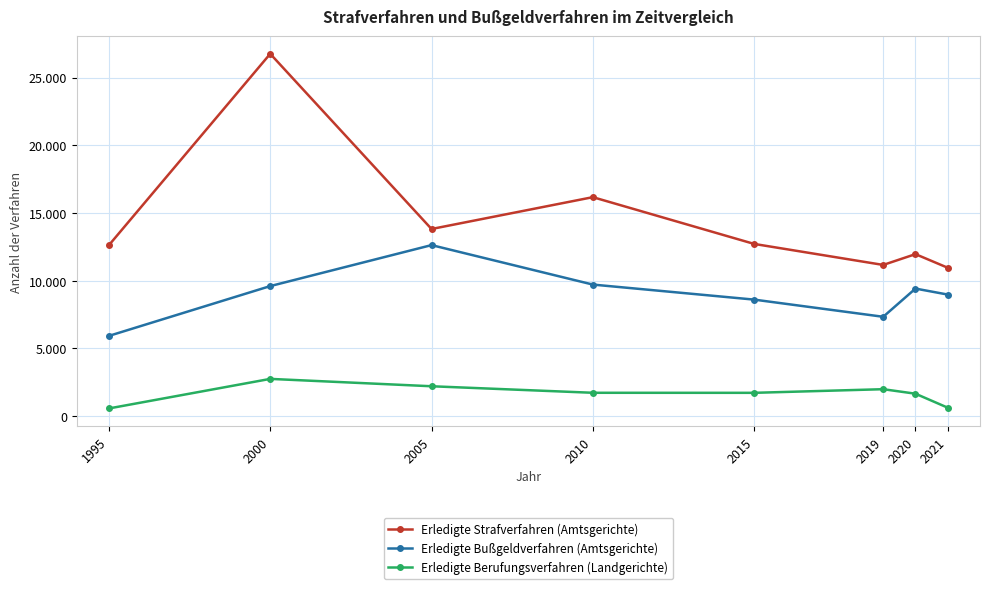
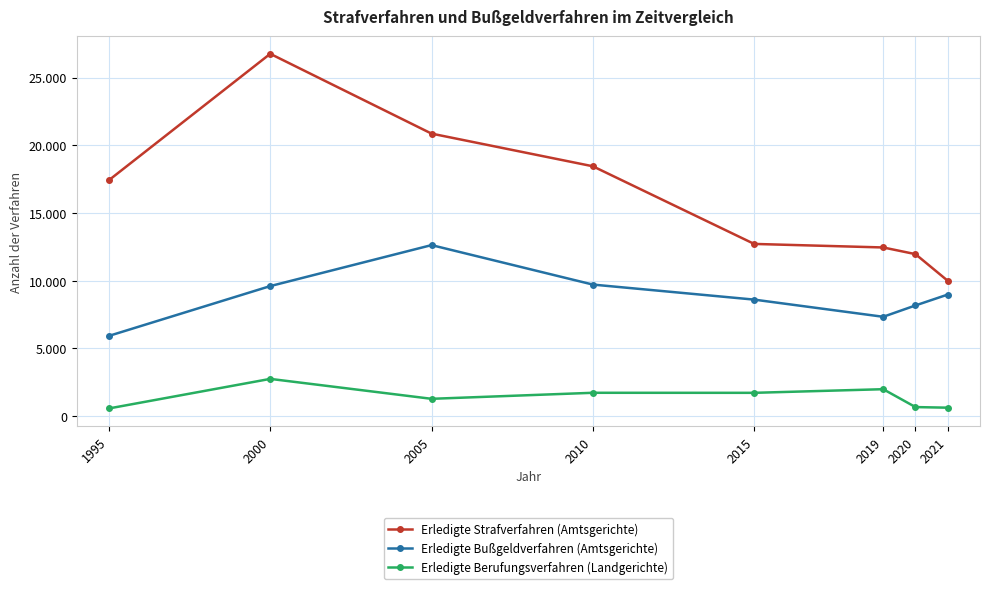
Erledigte Strafverfahren (Amtsgerichte), 1995: 12.6 -> 17.4
Erledigte Strafverfahren (Amtsgerichte), 2005: 13.8 -> 20.9
Erledigte Berufungsverfahren (Landgerichte), 2005: 2.2 -> 1.3
Erledigte Strafverfahren (Amtsgerichte), 2010: 16.2 -> 18.4
Erledigte Strafverfahren (Amtsgerichte), 2019: 11.2 -> 12.5
Erledigte Bußgeldverfahren (Amtsgerichte), 2020: 9.4 -> 8.2
Erledigte Berufungsverfahren (Landgerichte), 2020: 1.7 -> 0.7
Erledigte Strafverfahren (Amtsgerichte), 2021: 11.0 -> 10.0
